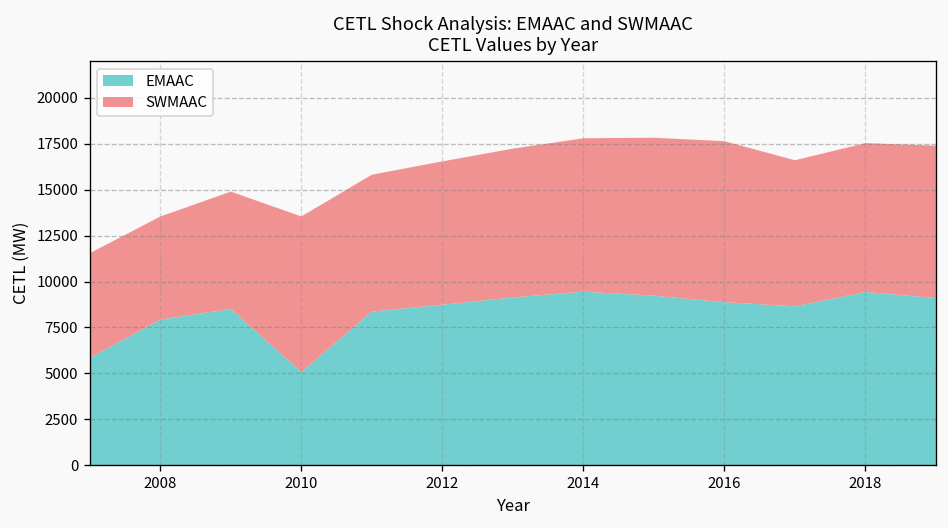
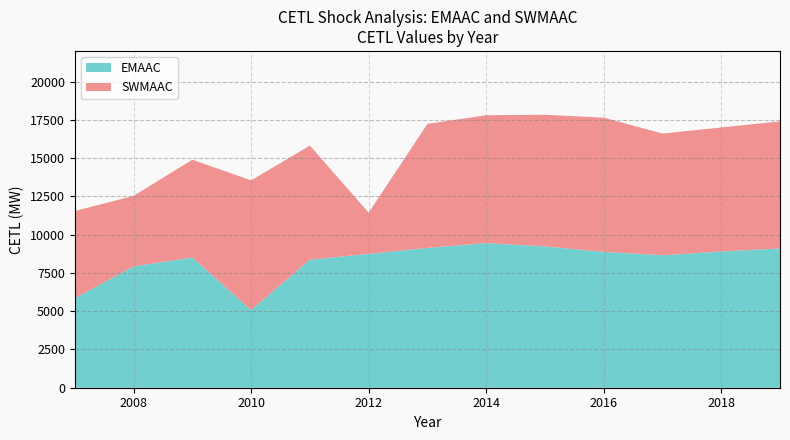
SWMAAC, 2008: 5600 -> 4600
SWMAAC, 2012: 7800 -> 2700
EMAAC, 2018: 9400 -> 8900
